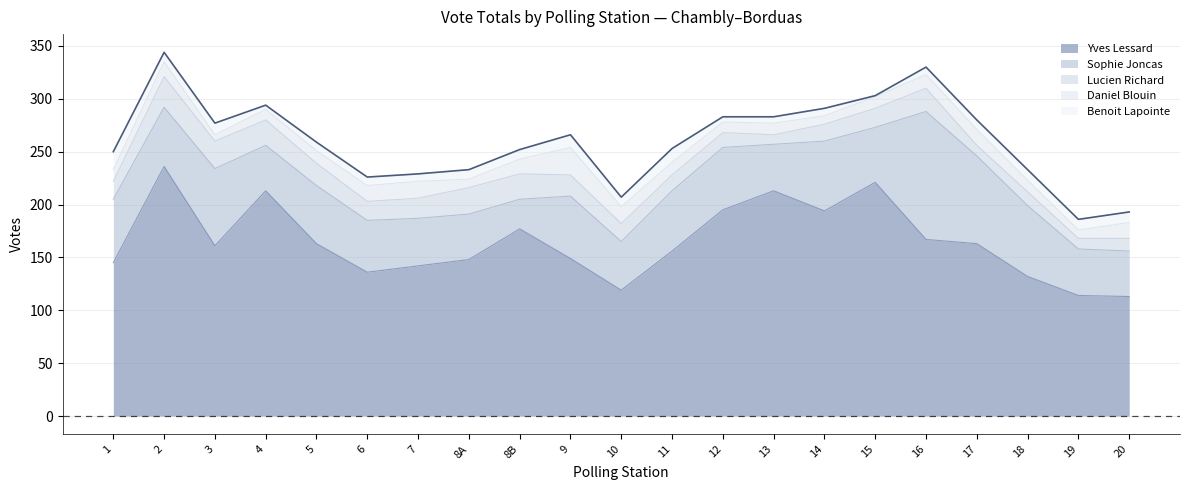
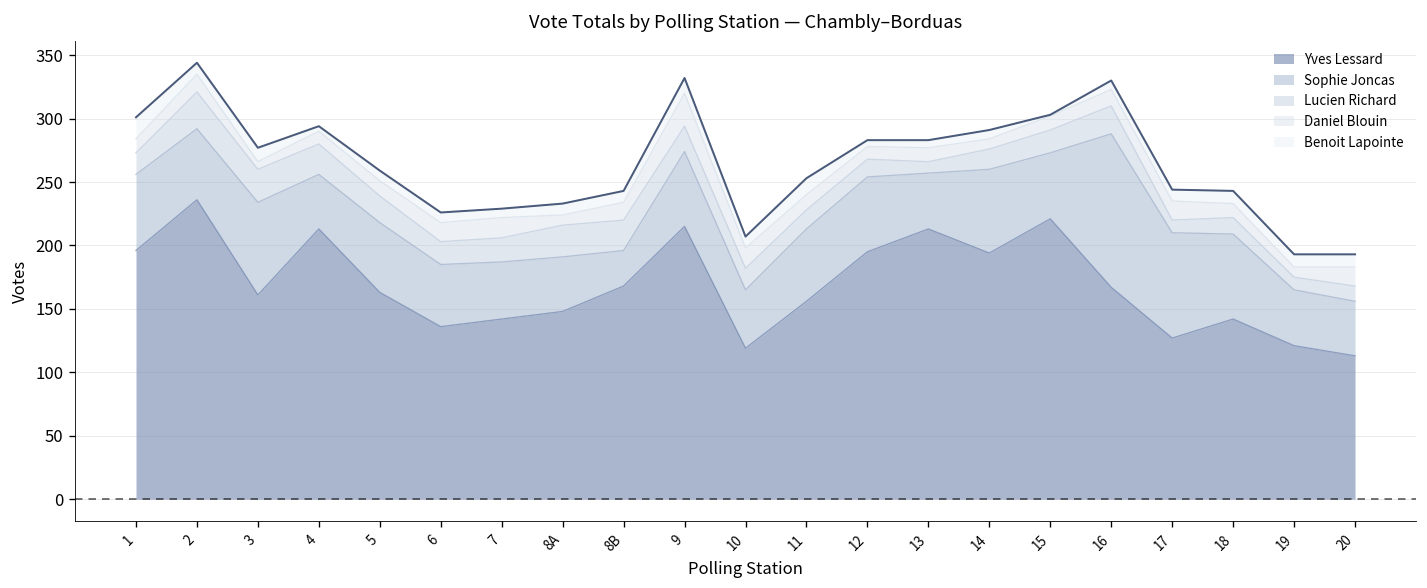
Yves Lessard, 1: 145 -> 196
Yves Lessard, 8B: 177 -> 168
Yves Lessard, 9: 149 -> 215
Yves Lessard, 17: 163 -> 127
Yves Lessard, 18: 132 -> 142
Yves Lessard, 19: 114 -> 121
